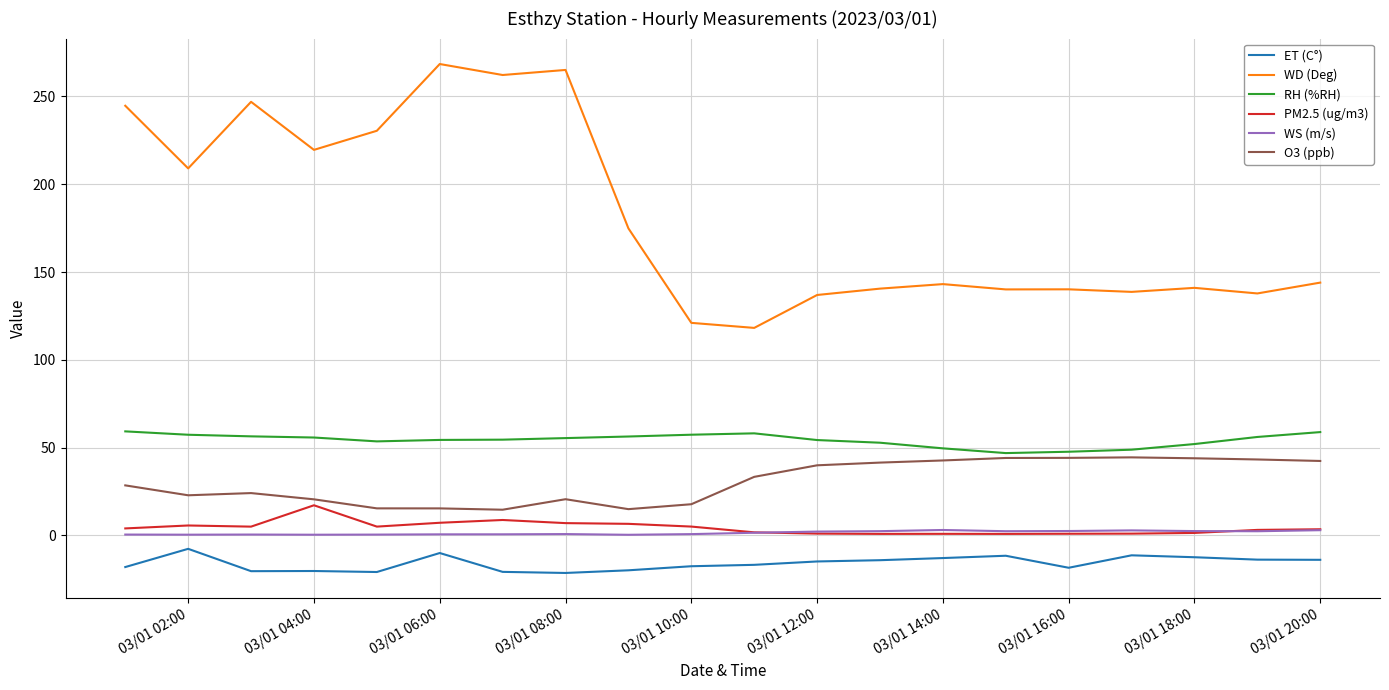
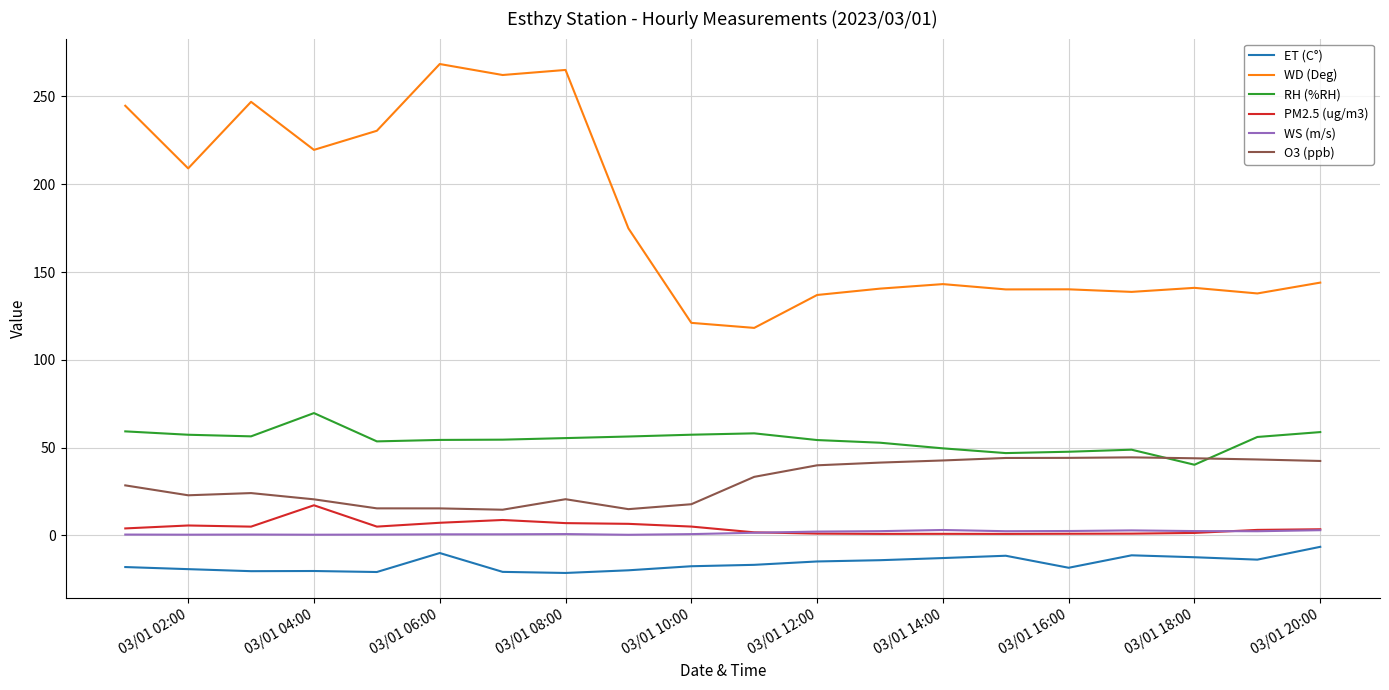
ET (C°), 03/01 02:00: -8 -> -19
RH (%RH), 03/01 04:00: 56 -> 70
RH (%RH), 03/01 18:00: 52 -> 40
ET (C°), 03/01 20:00: -14 -> -7
